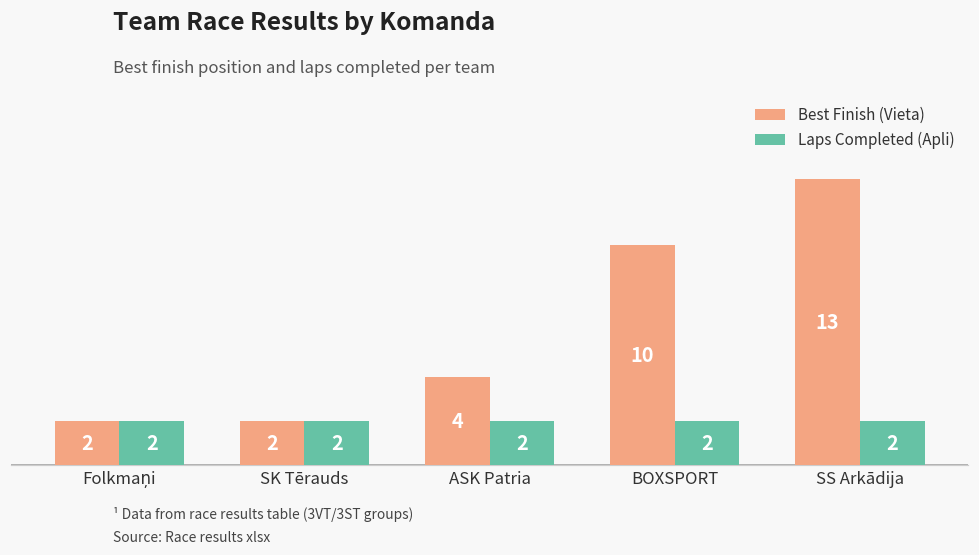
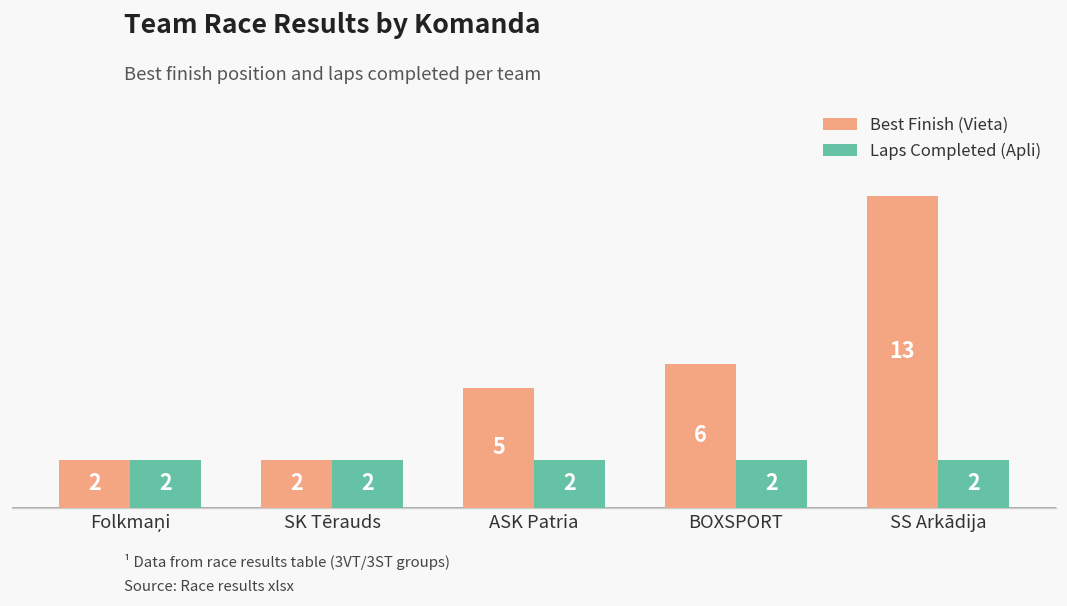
Best Finish (Vieta), ASK Patria: 4 -> 5
Best Finish (Vieta), BOXSPORT: 10 -> 6
